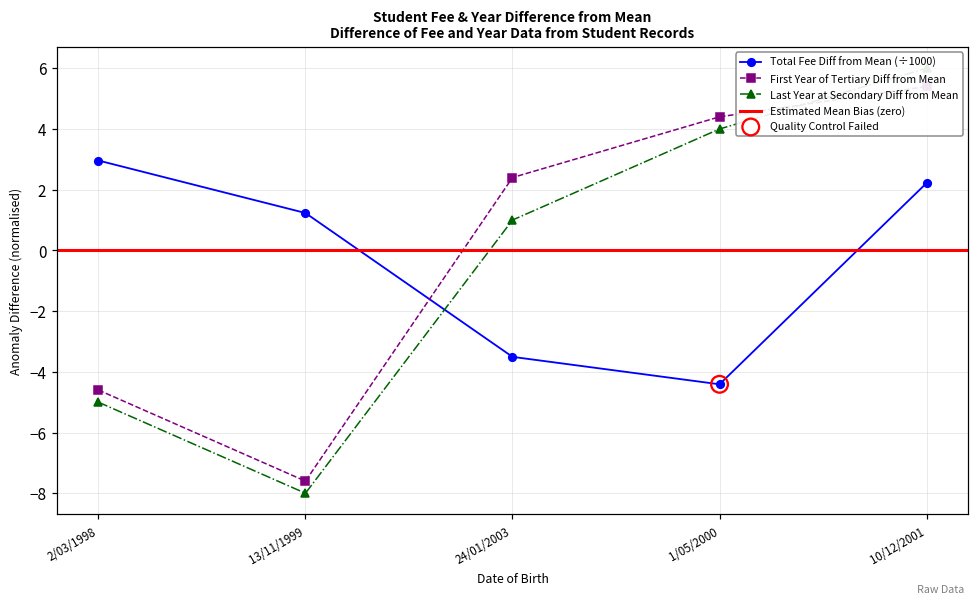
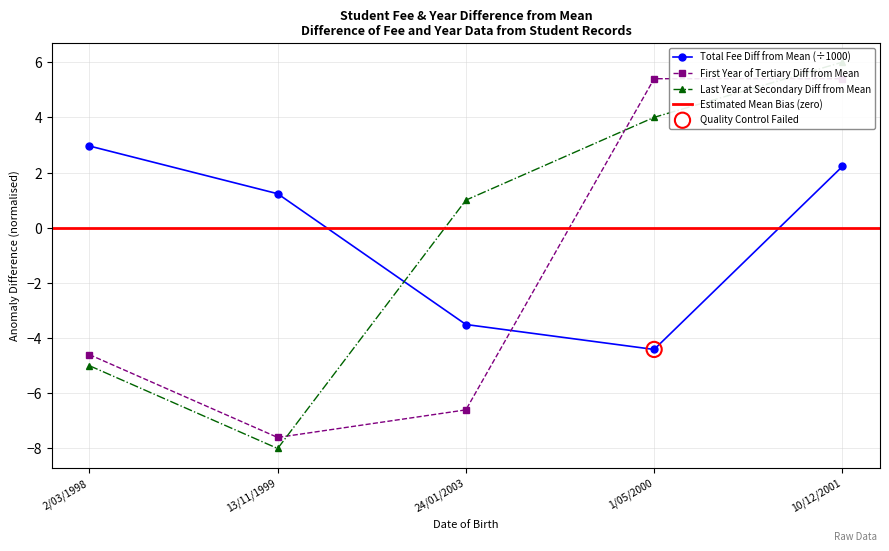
First Year of Tertiary Diff from Mean, 24/01/2003: 2.4 -> -6.6
First Year of Tertiary Diff from Mean, 1/05/2000: 4.4 -> 5.4
